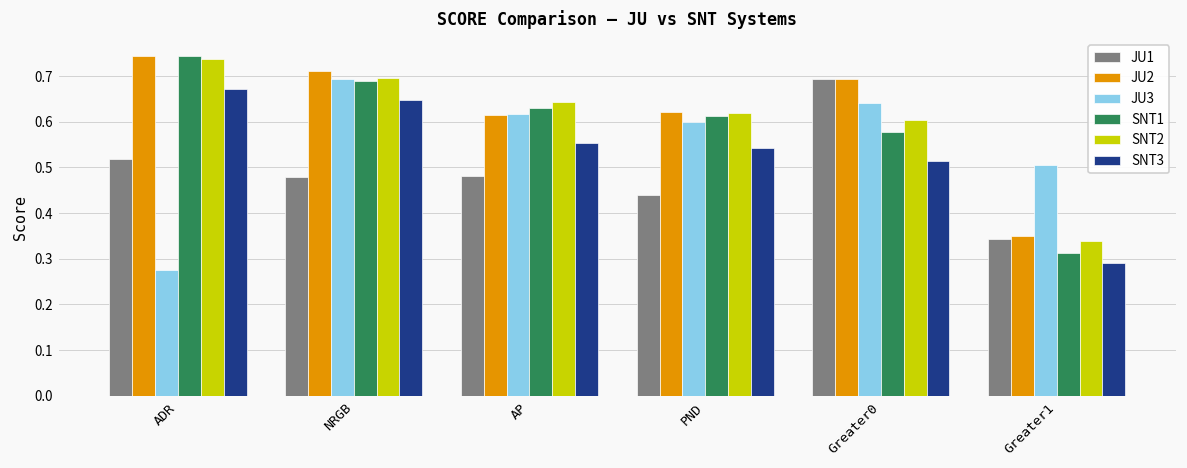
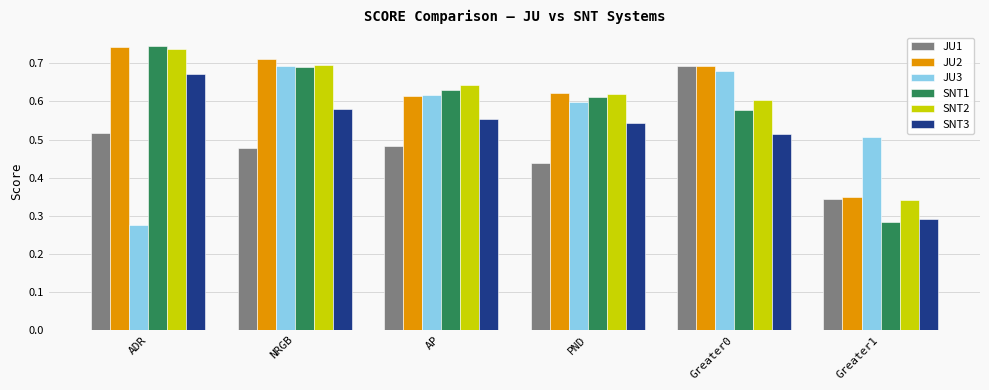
SNT3, NRGB: 0.65 -> 0.58
JU3, Greater0: 0.64 -> 0.68
SNT1, Greater1: 0.31 -> 0.28
